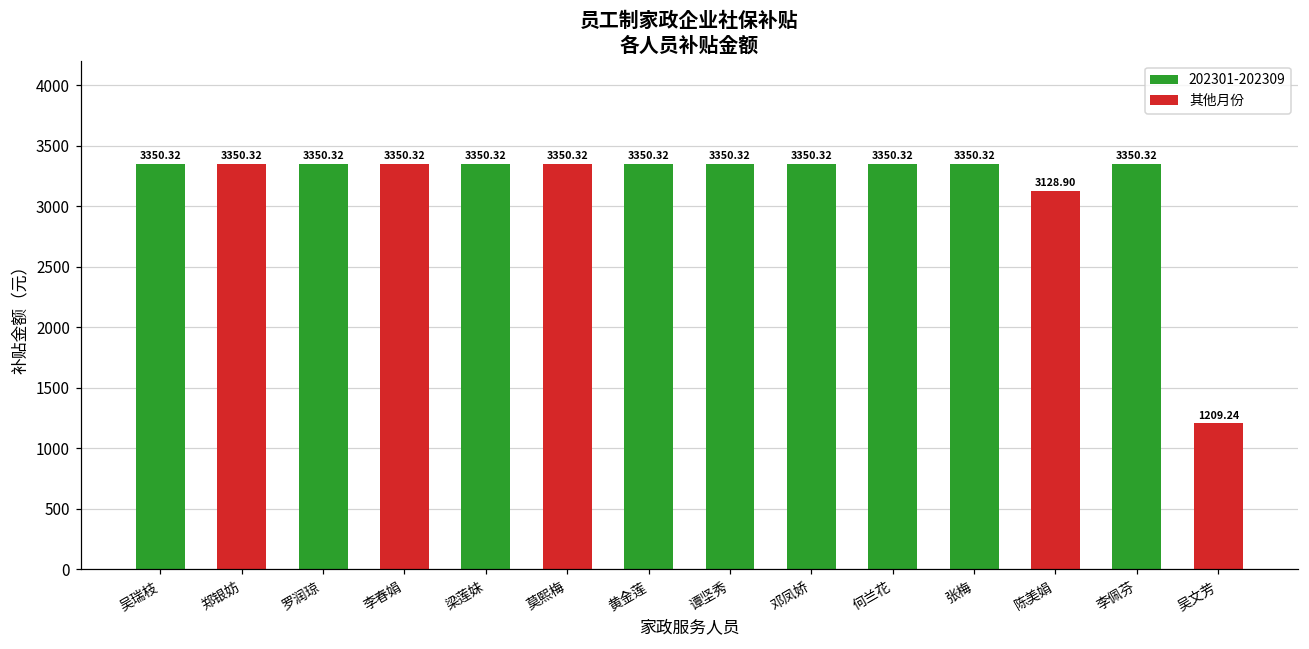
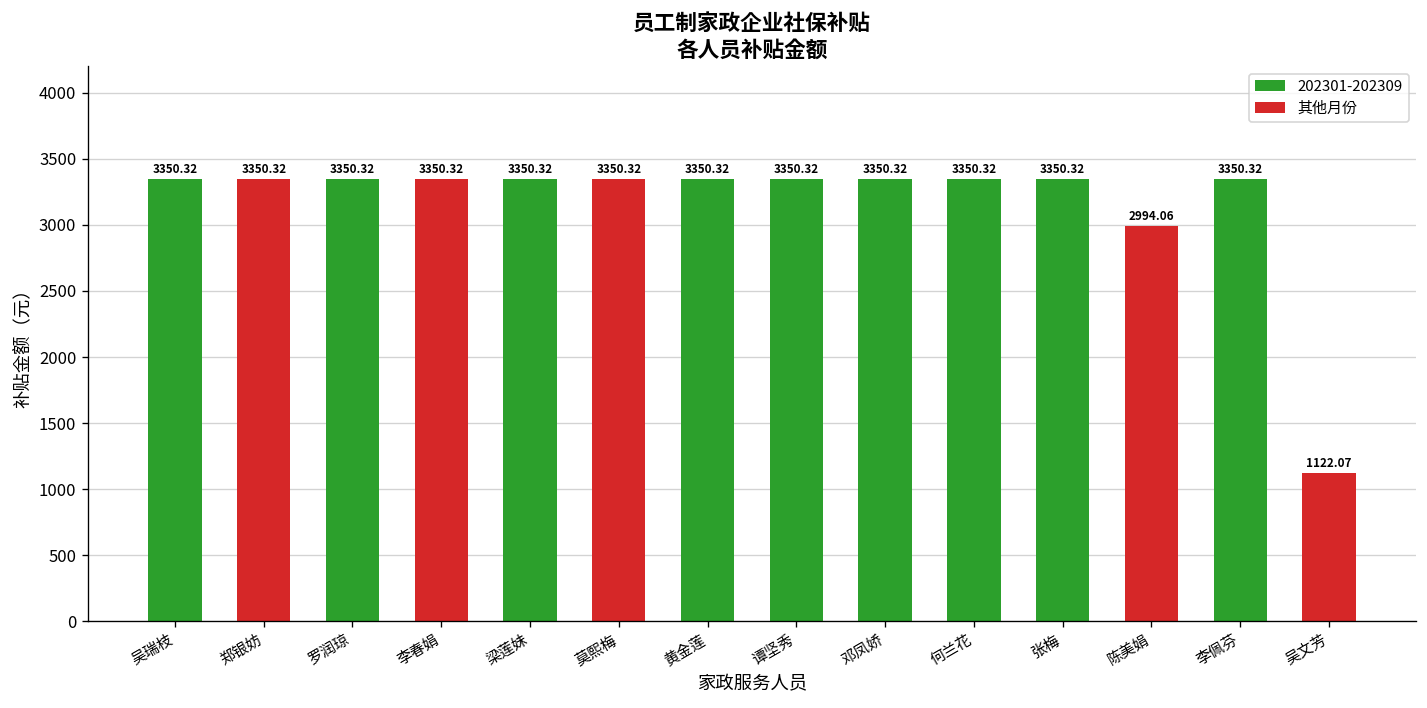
陈美娟: 3128.90 -> 2994.06
吴文芳: 1209.24 -> 1122.07
